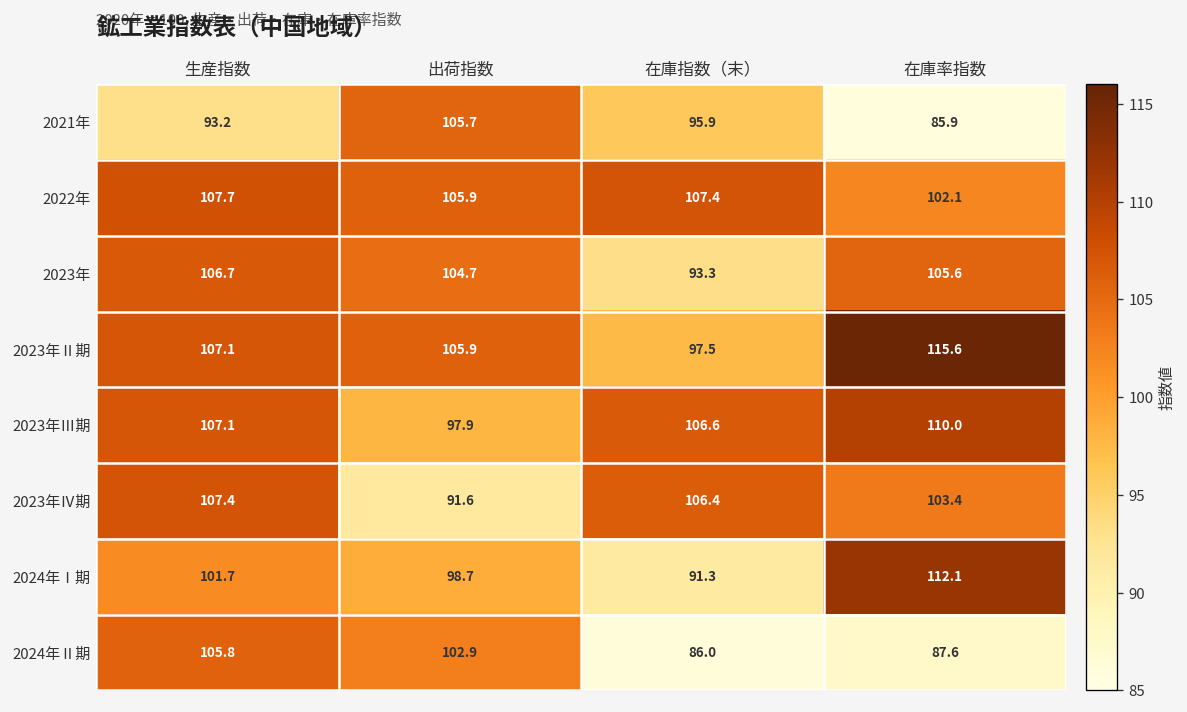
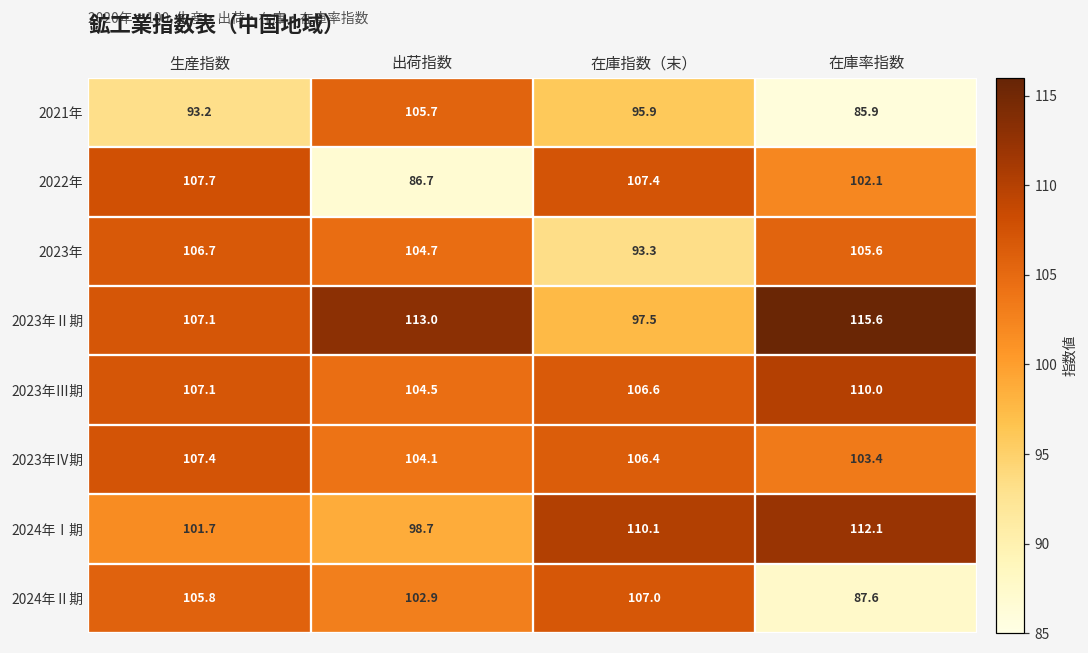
2022年, 出荷指数: 105.9 -> 86.7
2023年Ⅱ期, 出荷指数: 105.9 -> 113.0
2023年Ⅲ期, 出荷指数: 97.9 -> 104.5
2023年Ⅳ期, 出荷指数: 91.6 -> 104.1
2024年Ⅰ期, 在庫指数（末）: 91.3 -> 110.1
2024年Ⅱ期, 在庫指数（末）: 86.0 -> 107.0
